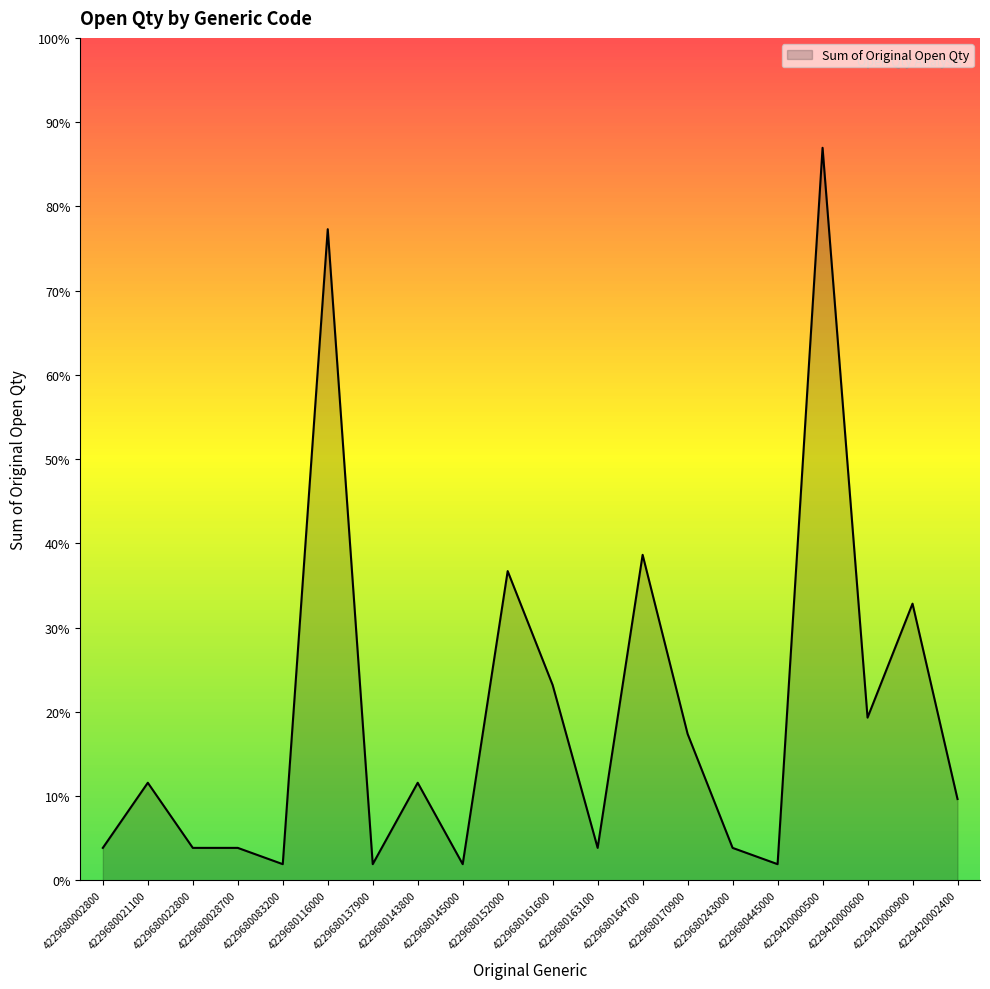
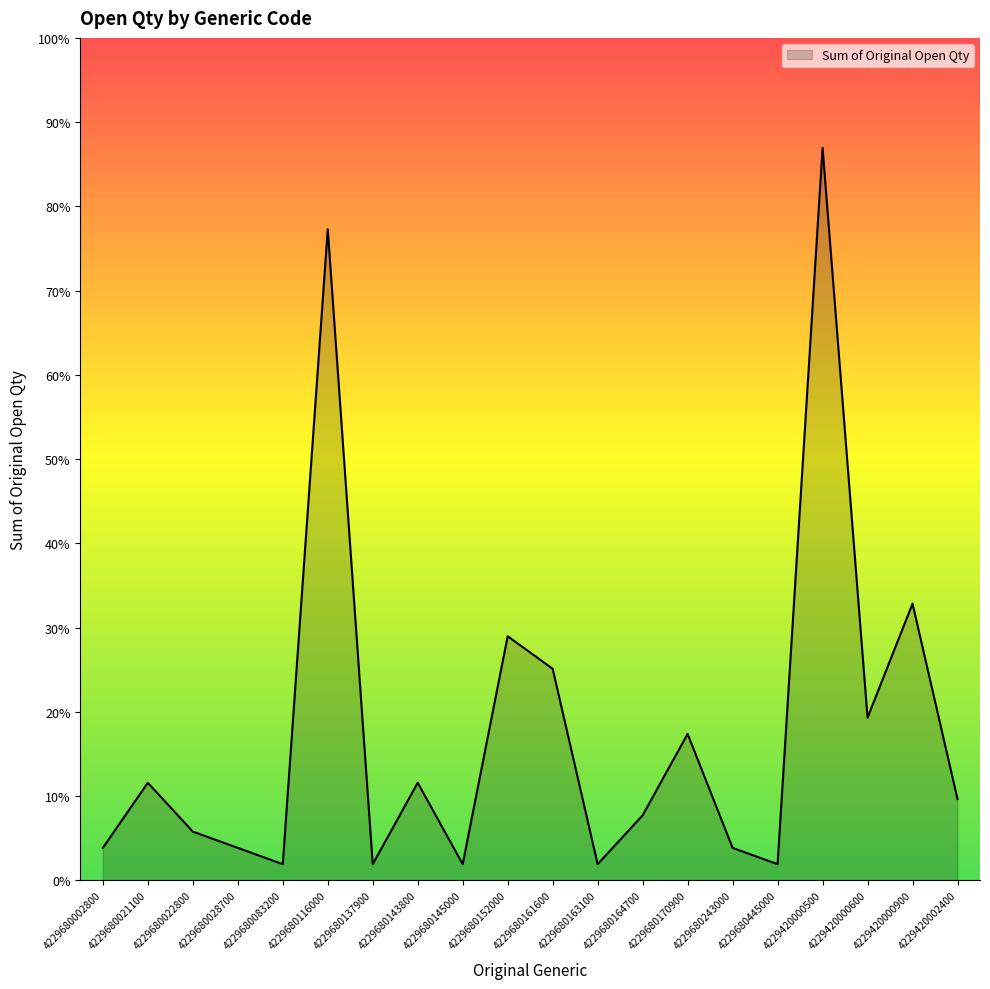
4229680022800: 4% -> 6%
4229680152000: 37% -> 29%
4229680161600: 23% -> 25%
4229680163100: 4% -> 2%
4229680164700: 39% -> 8%
